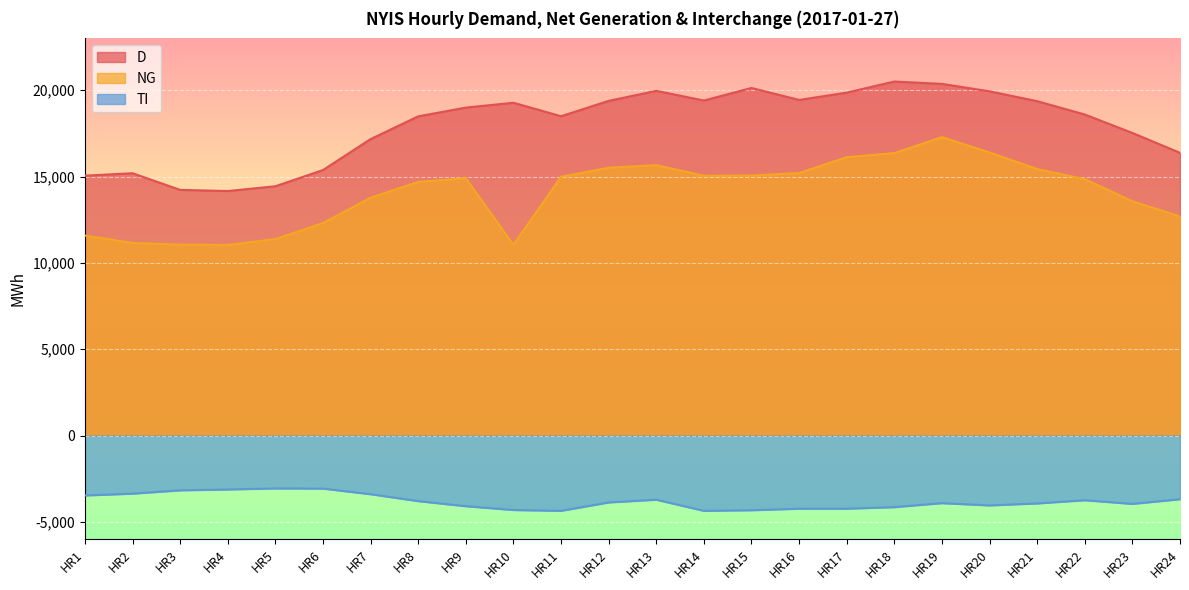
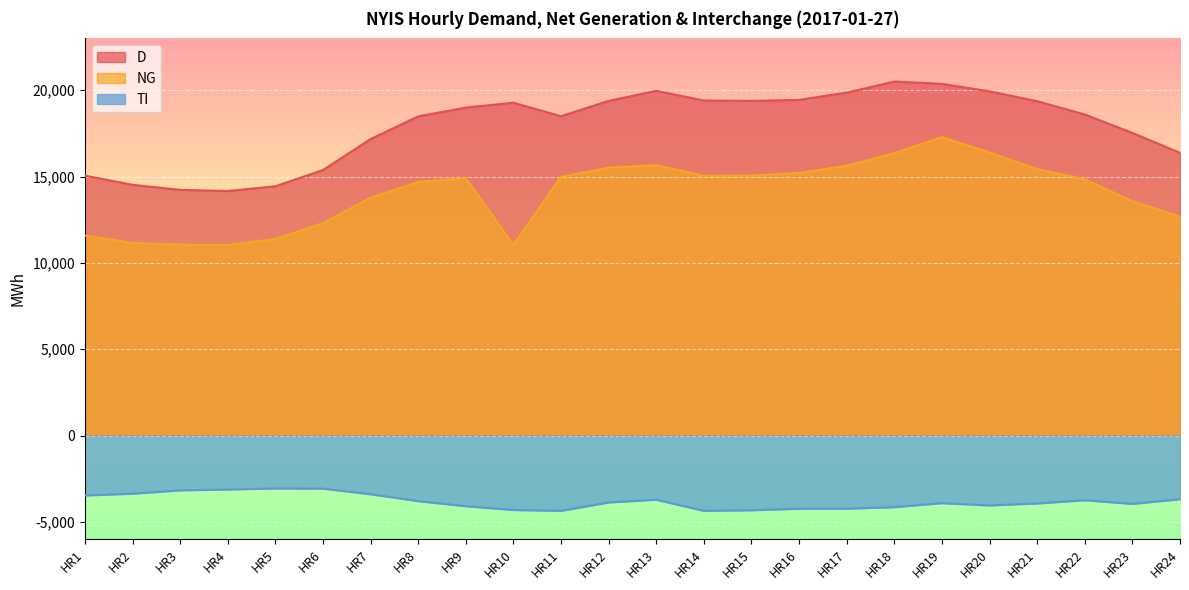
D, HR2: 15,200 -> 14,500
D, HR15: 20,100 -> 19,400
NG, HR17: 16,100 -> 15,600
